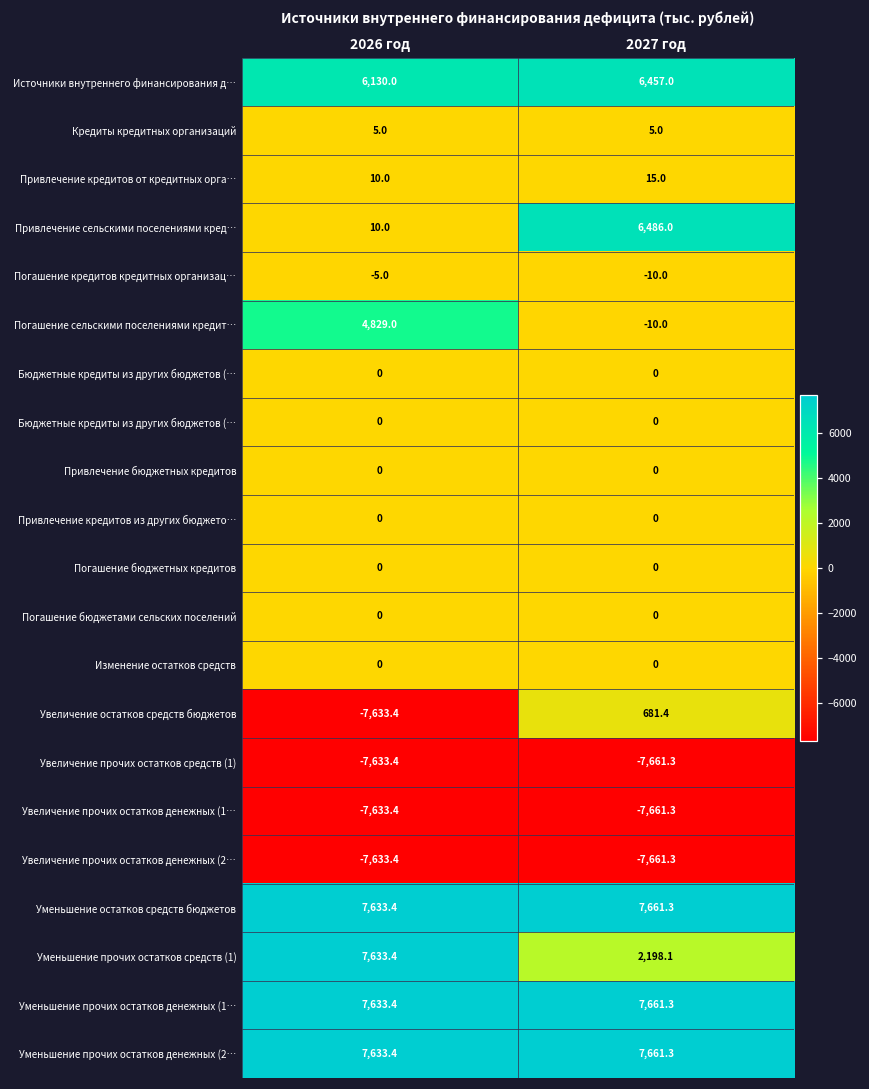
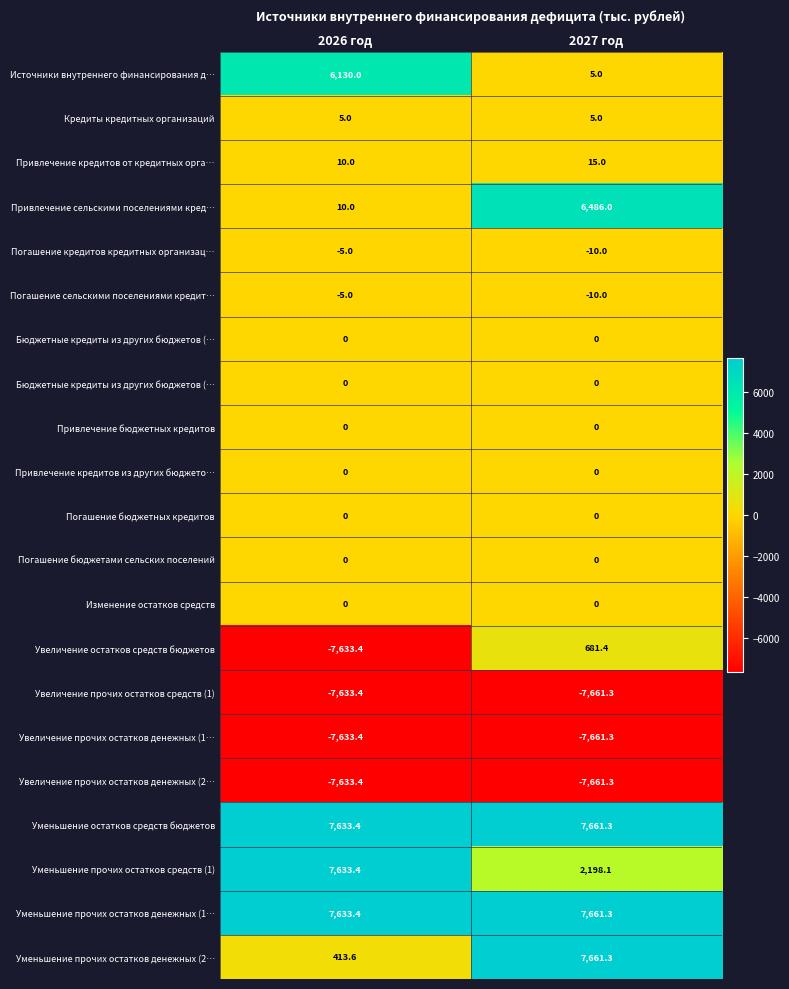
Источники внутреннего финансирования д…, 2027 год: 6,457.0 -> 5.0
Погашение сельскими поселениями кредит…, 2026 год: 4,829.0 -> -5.0
Уменьшение прочих остатков денежных (2…, 2026 год: 7,633.4 -> 413.6
